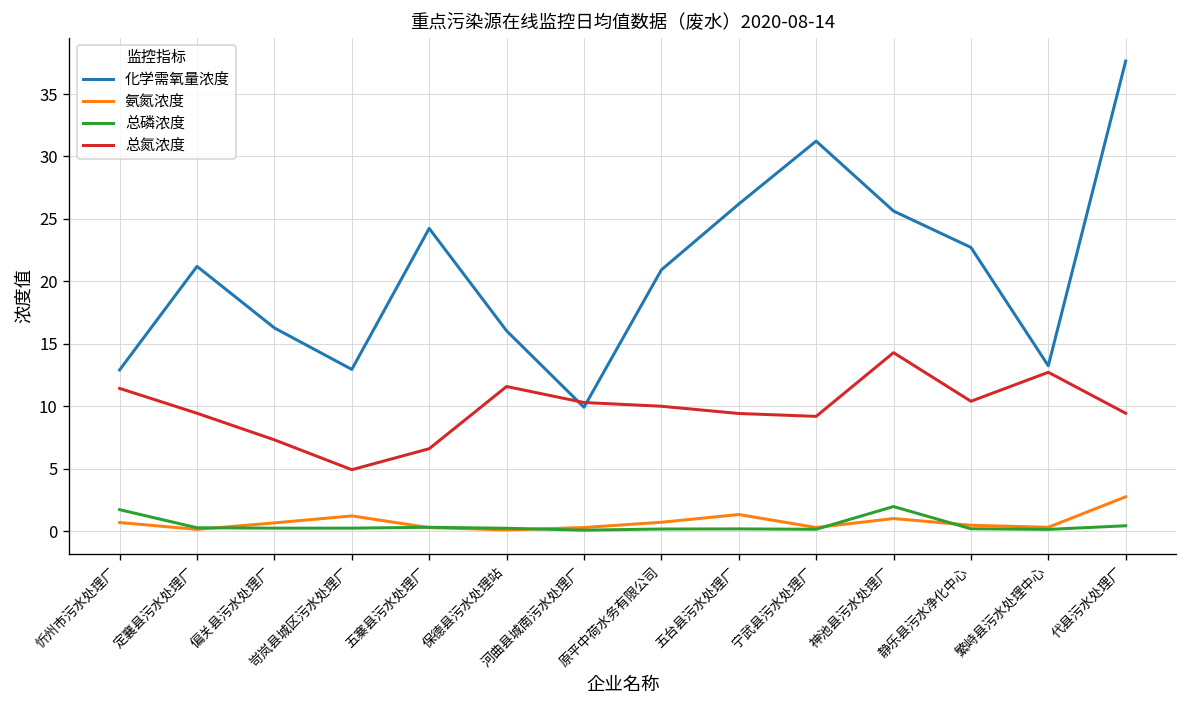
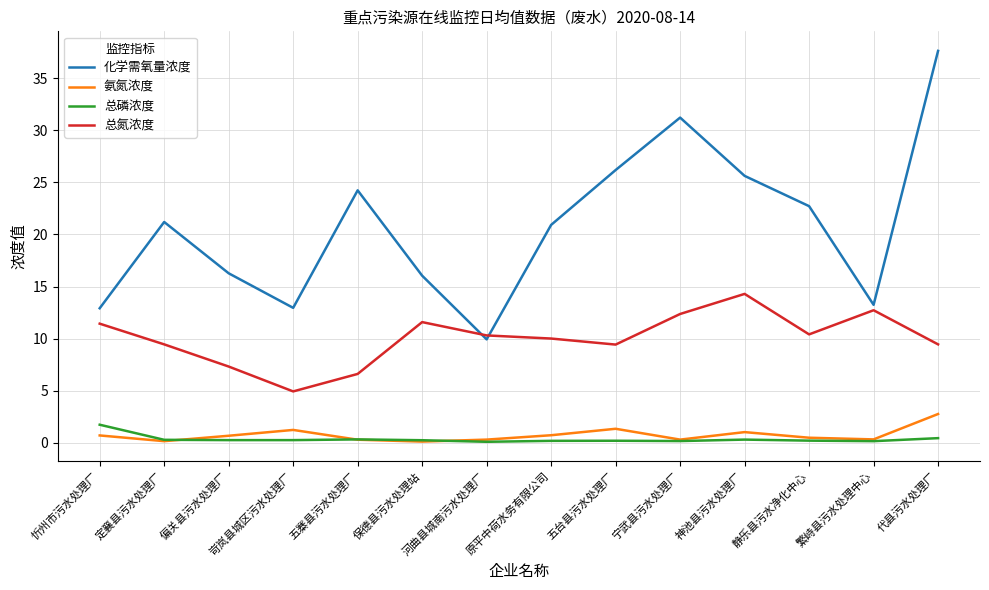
总氮浓度, 宁武县污水处理厂: 9.2 -> 12.4
总磷浓度, 神池县污水处理厂: 2.0 -> 0.3
